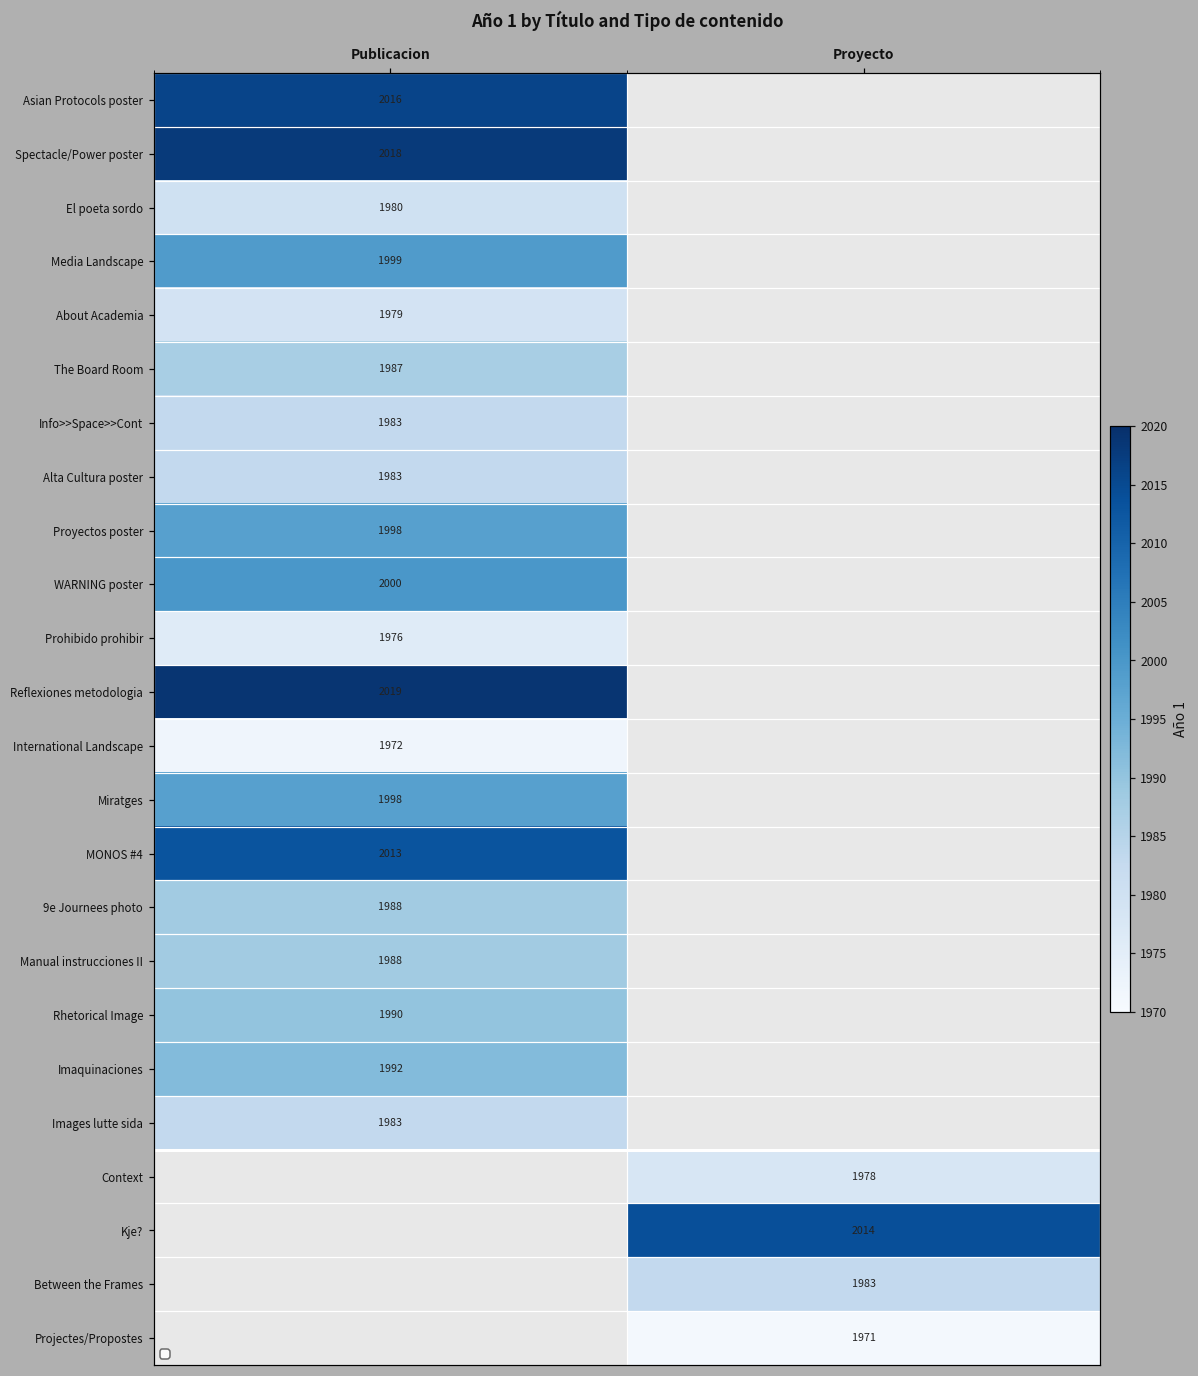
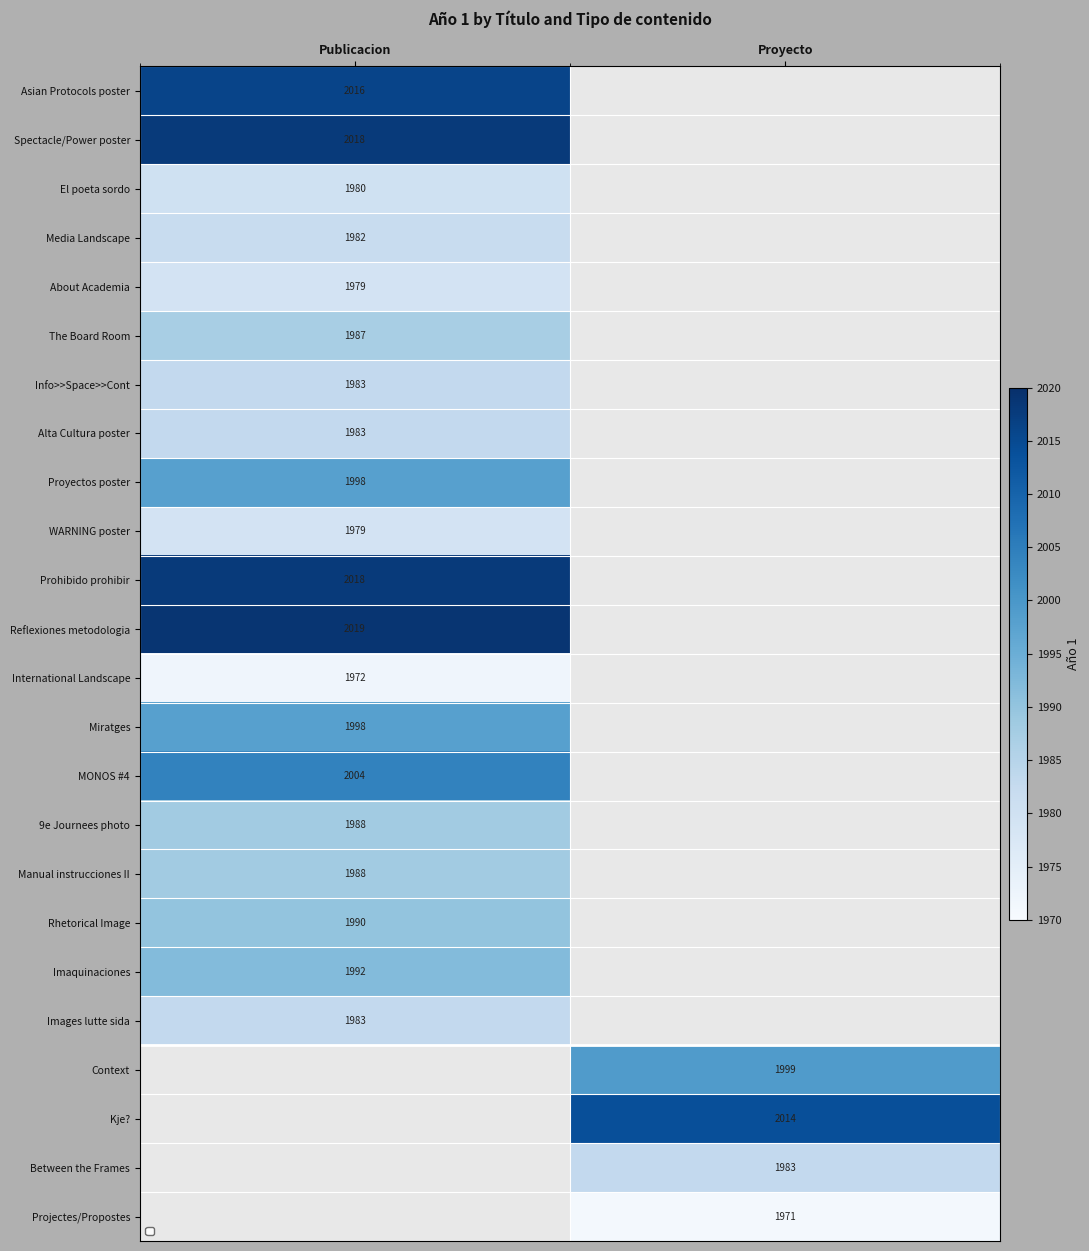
Media Landscape, Publicacion: 1999 -> 1982
WARNING poster, Publicacion: 2000 -> 1979
Prohibido prohibir, Publicacion: 1976 -> 2018
MONOS #4, Publicacion: 2013 -> 2004
Context, Proyecto: 1978 -> 1999
